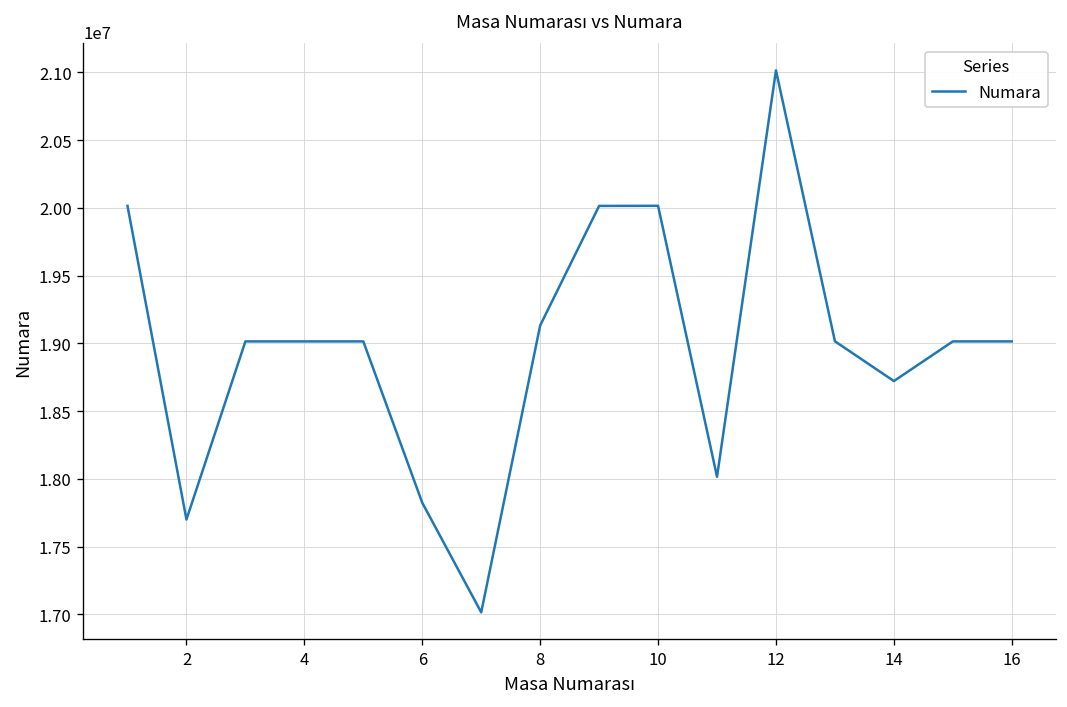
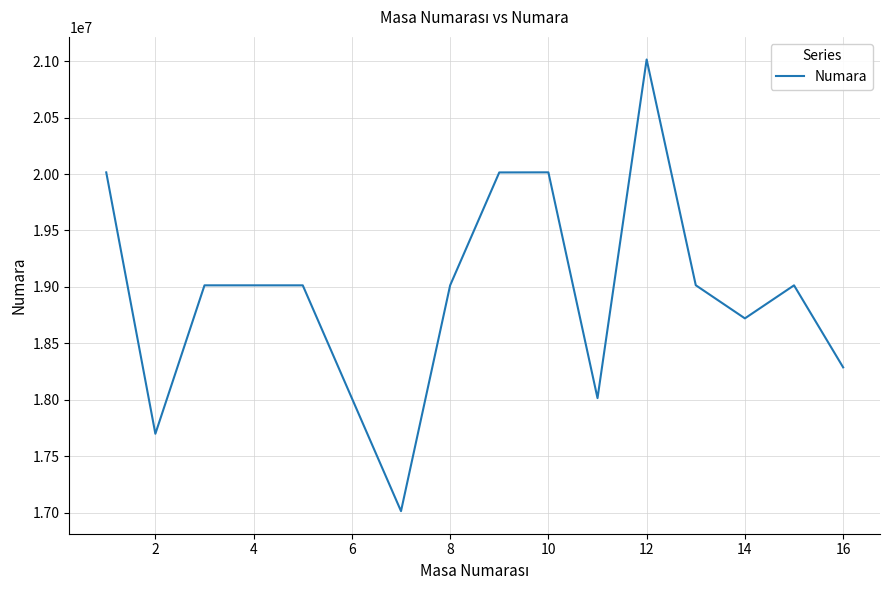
6: 17820000 -> 18010000
8: 19130000 -> 19010000
16: 19010000 -> 18290000
